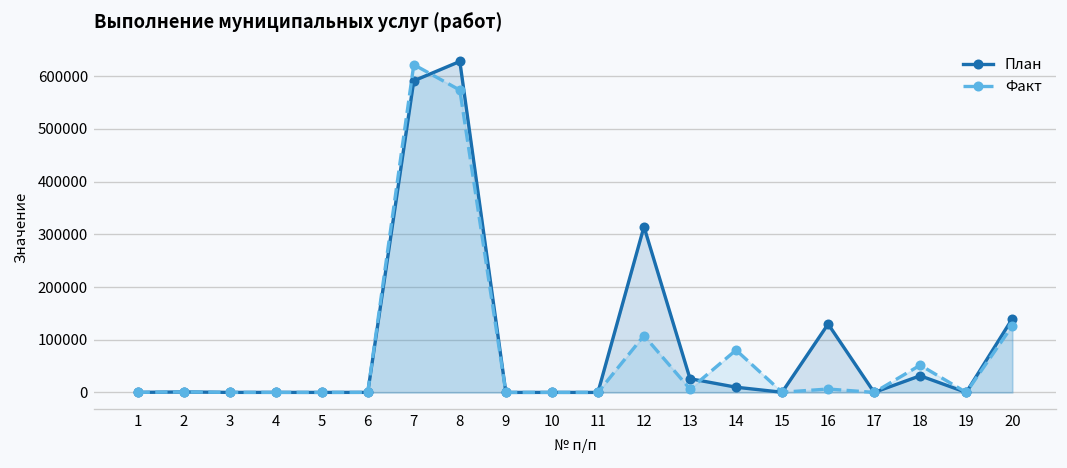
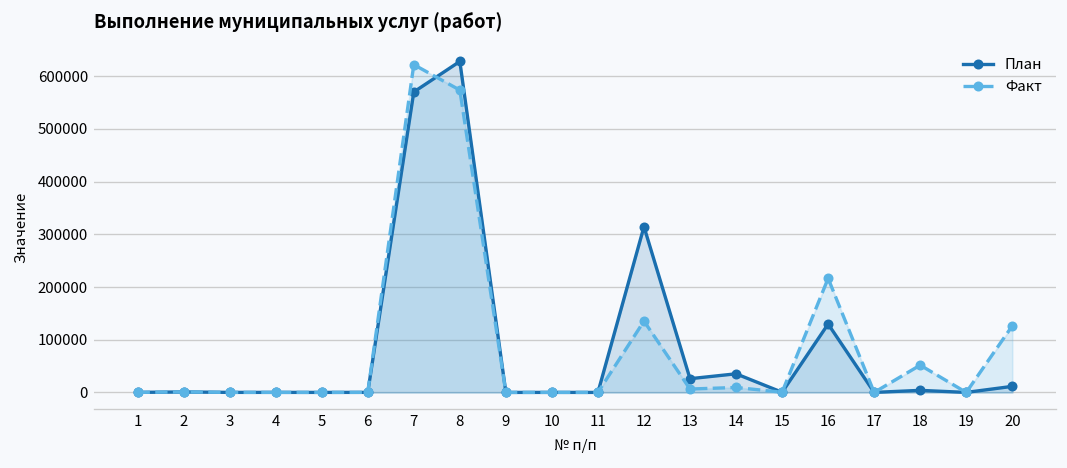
План, 7: 590000 -> 570000
Факт, 12: 110000 -> 140000
План, 14: 10000 -> 40000
Факт, 14: 80000 -> 10000
Факт, 16: 10000 -> 220000
План, 18: 30000 -> 0
План, 20: 140000 -> 10000
